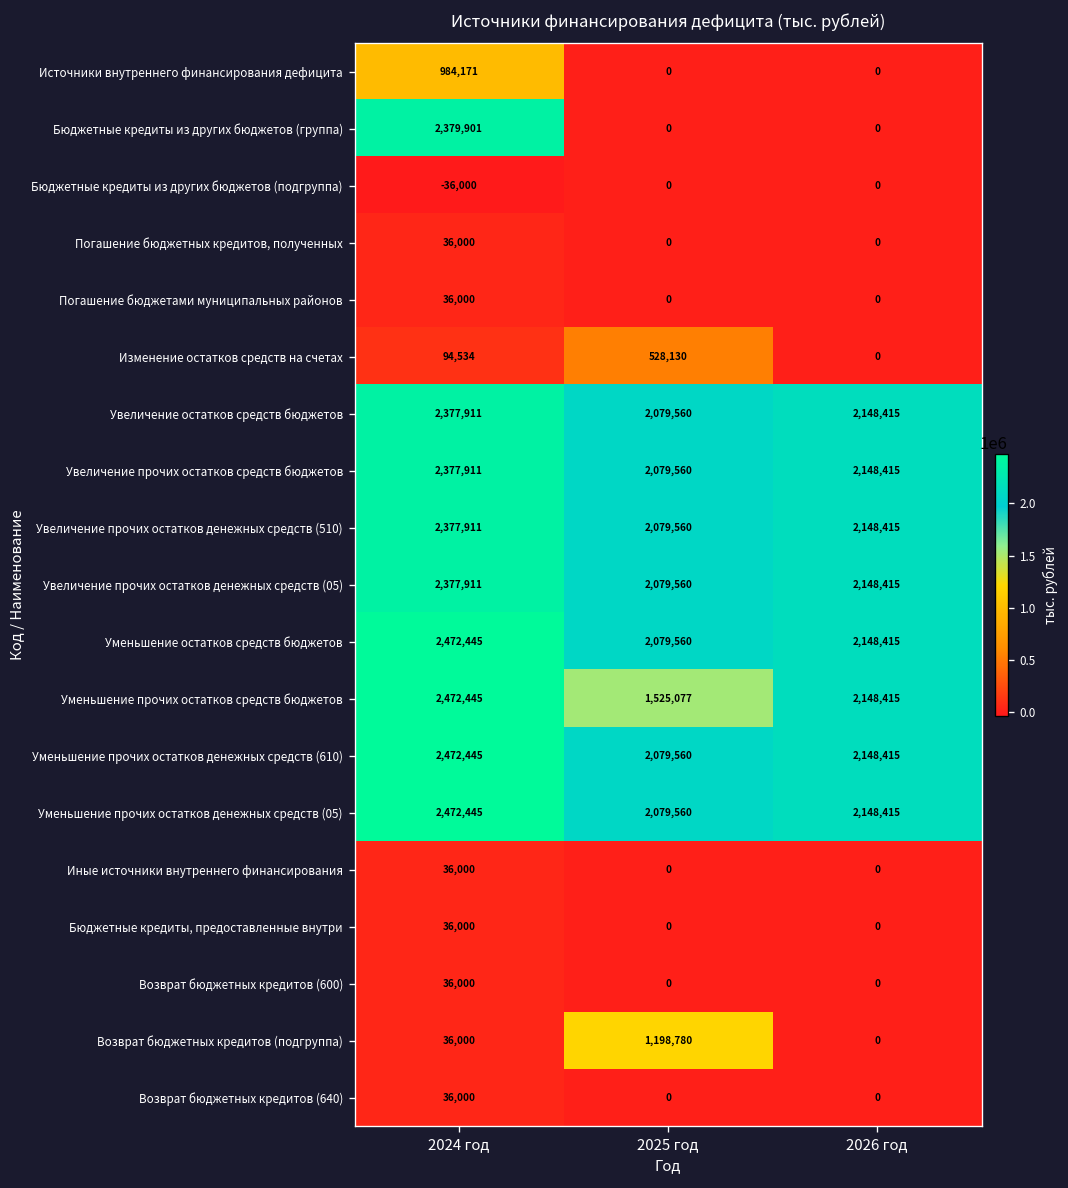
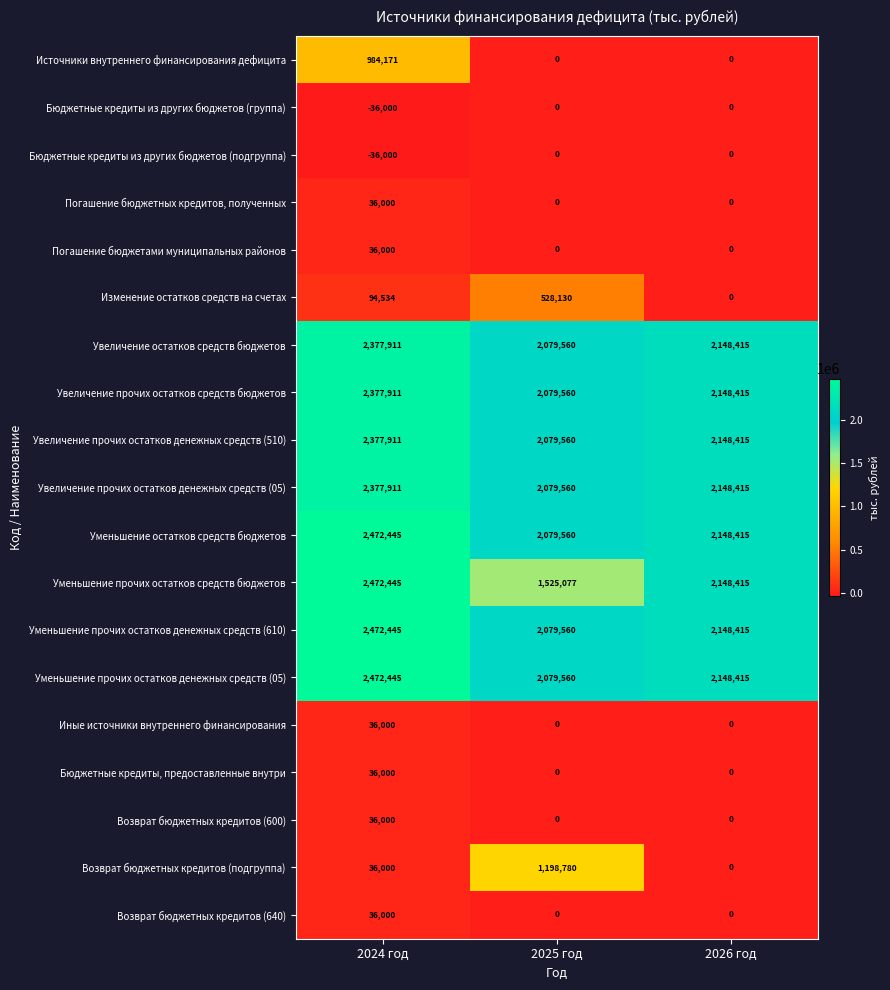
Бюджетные кредиты из других бюджетов (группа), 2024 год: 2,379,901 -> -36,000
